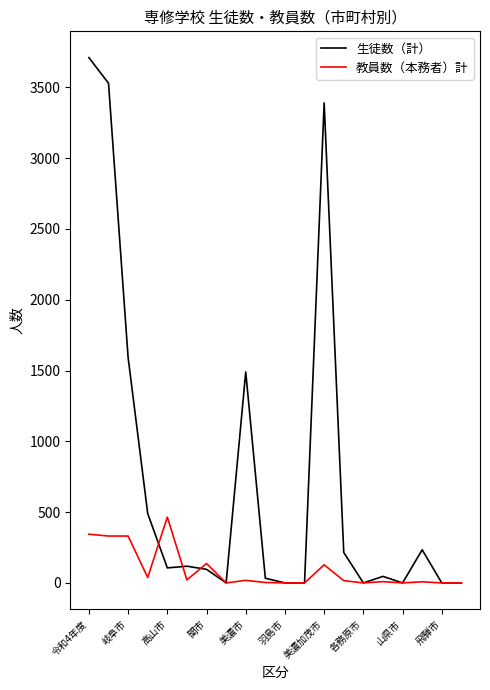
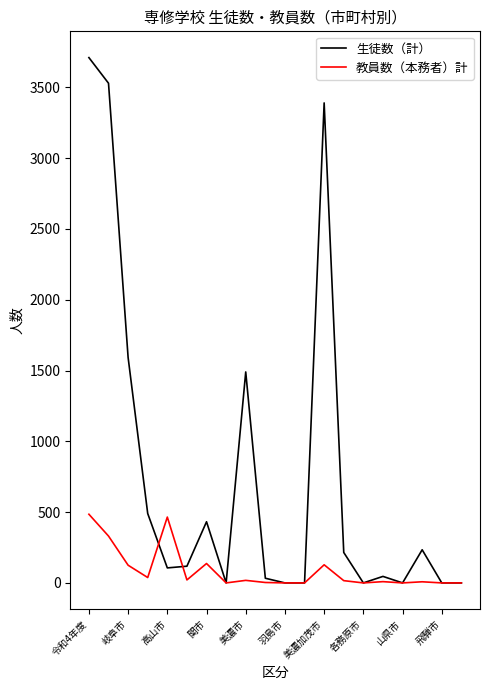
教員数（本務者）計, 令和4年度: 340 -> 490
教員数（本務者）計, 岐阜市: 330 -> 130
生徒数（計）, 関市: 100 -> 430
